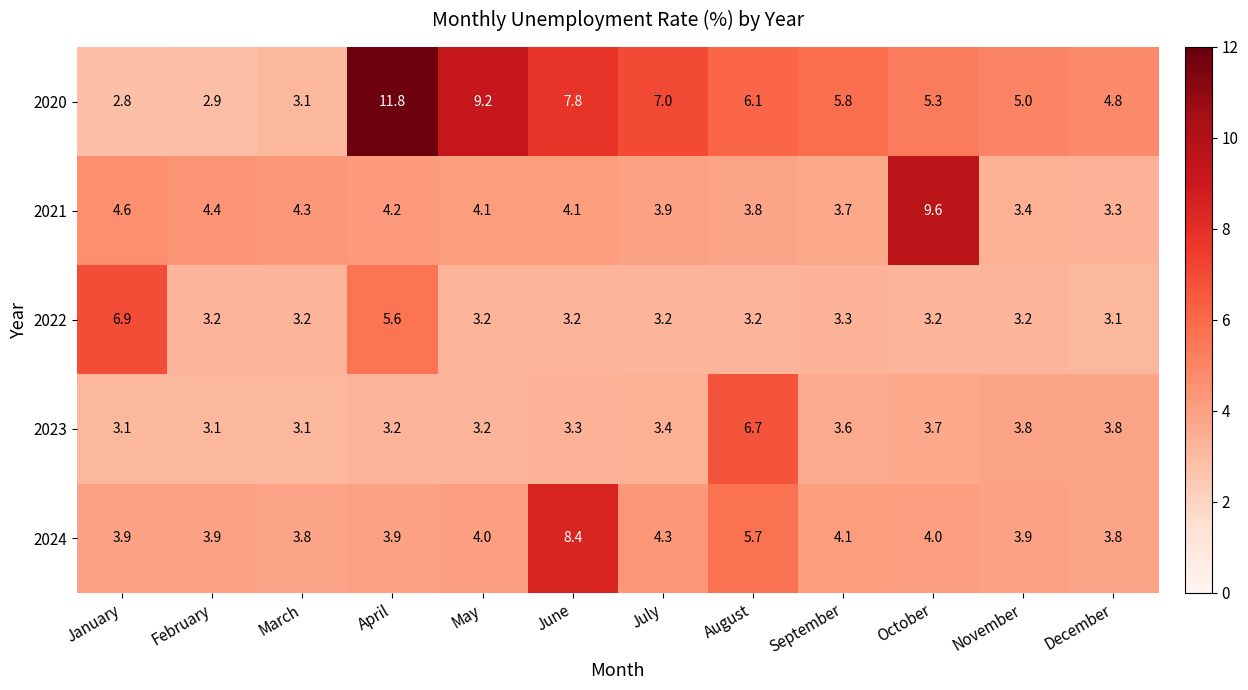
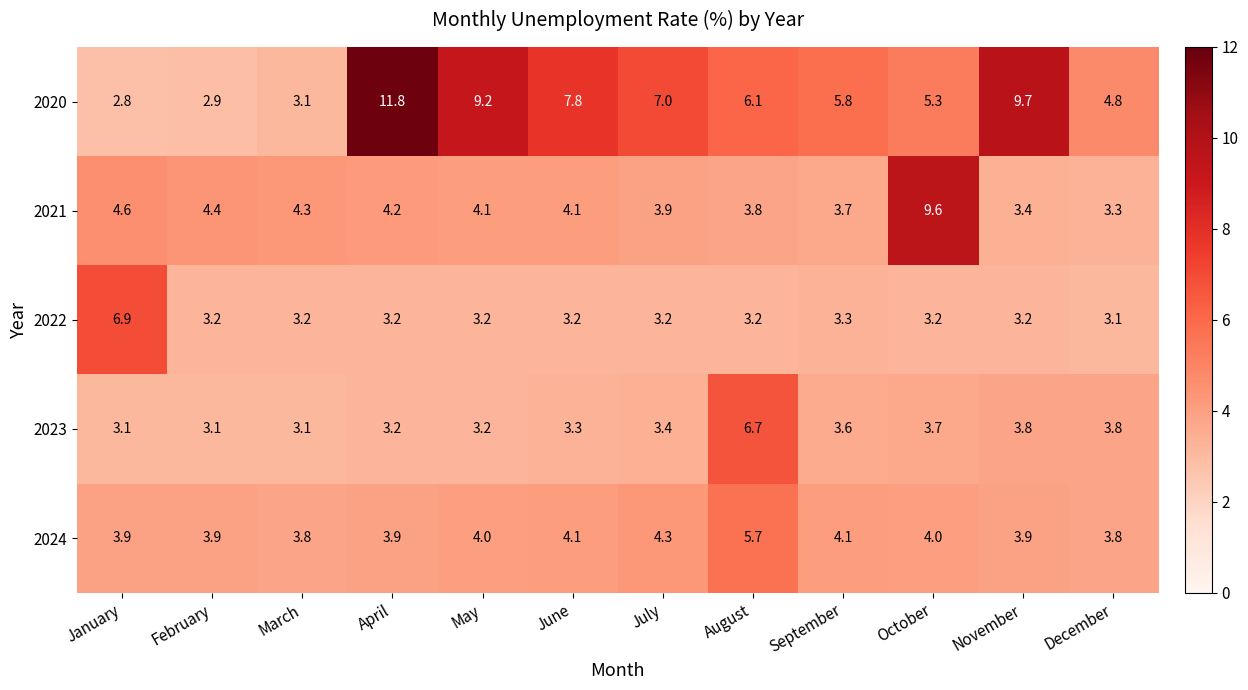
2020, November: 5.0 -> 9.7
2022, April: 5.6 -> 3.2
2024, June: 8.4 -> 4.1
